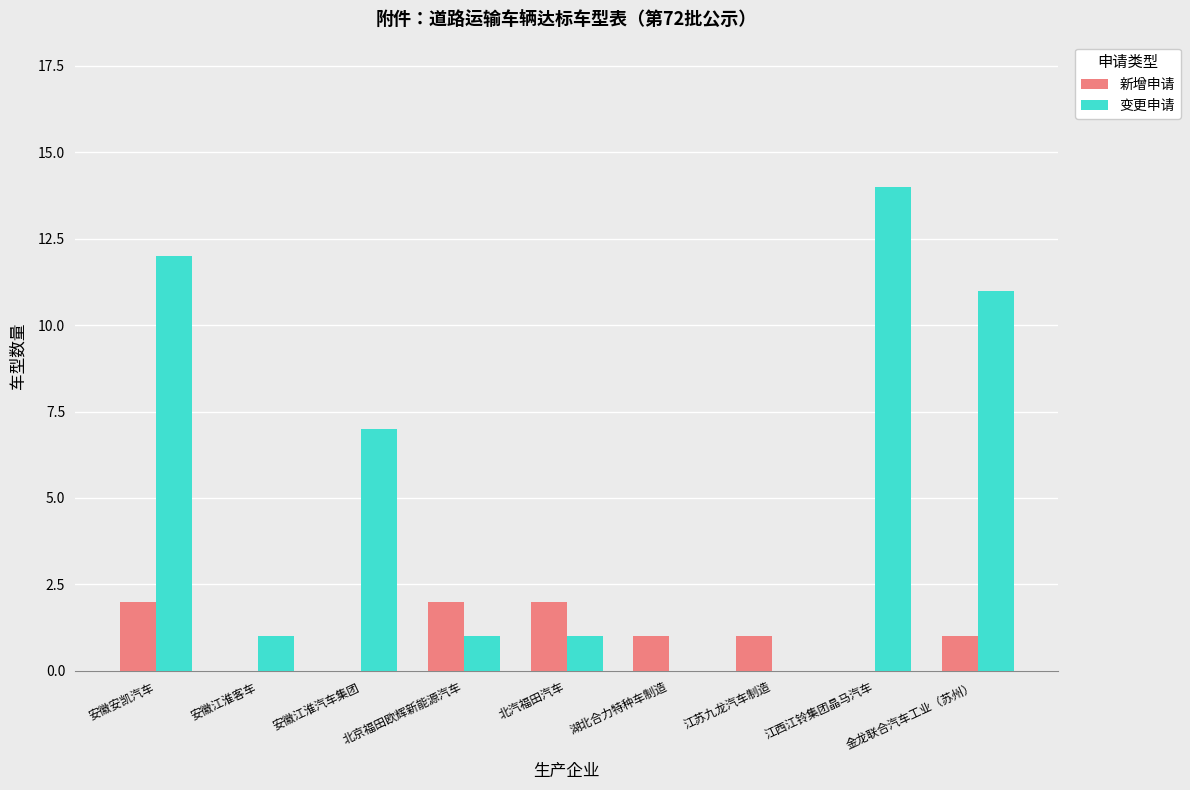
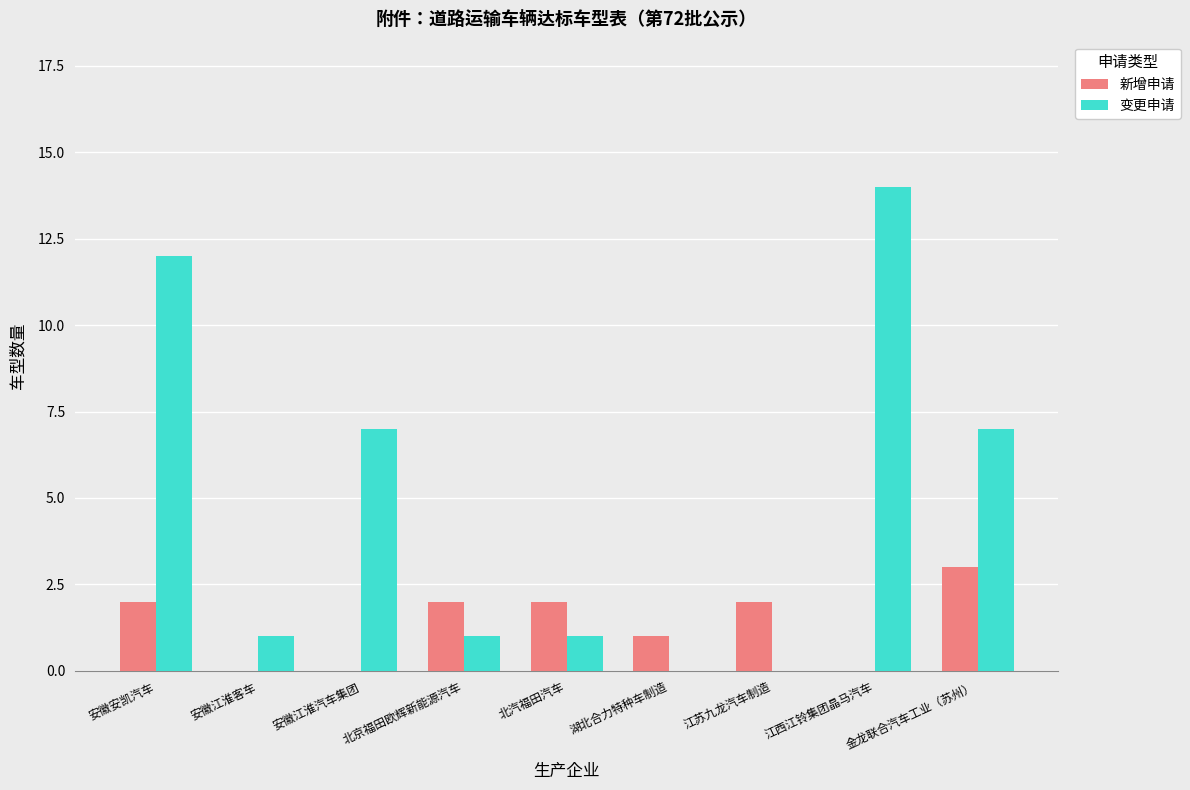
新增申请, 江苏九龙汽车制造: 1 -> 2
新增申请, 金龙联合汽车工业（苏州）: 1 -> 3
变更申请, 金龙联合汽车工业（苏州）: 11 -> 7
